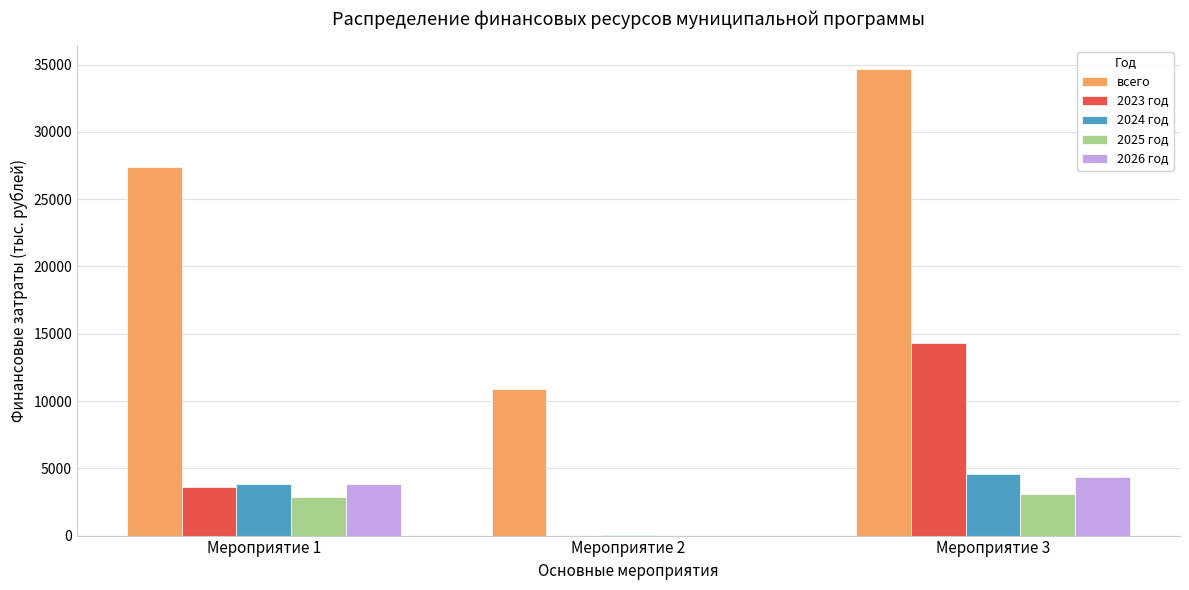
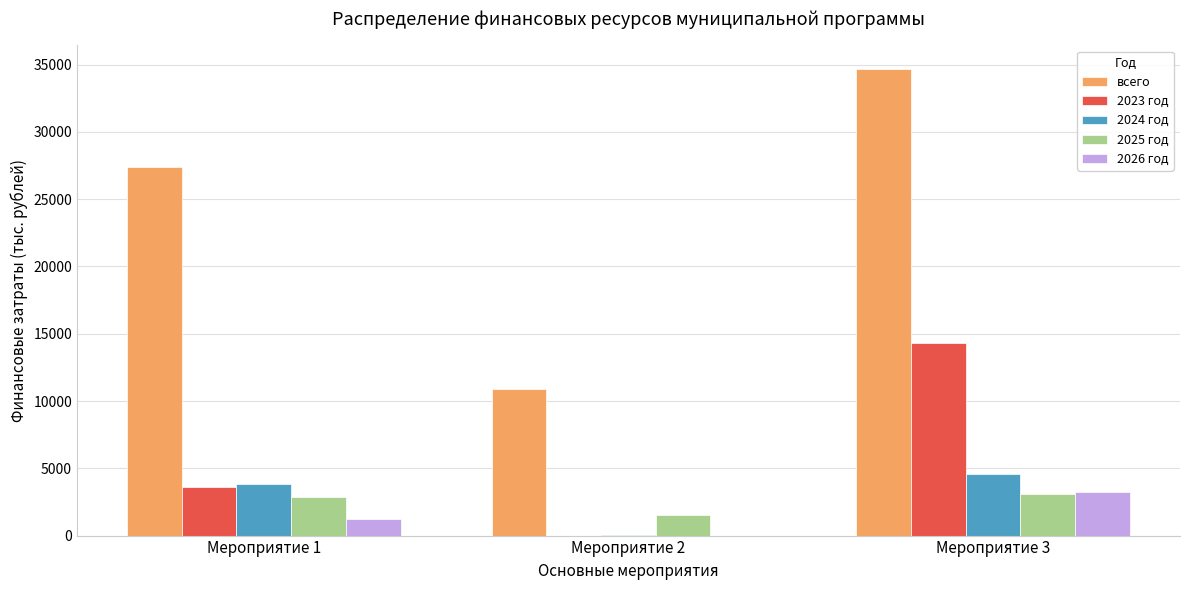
2026 год, Мероприятие 1: 3800 -> 1200
2025 год, Мероприятие 2: 0 -> 1600
2026 год, Мероприятие 3: 4400 -> 3200
